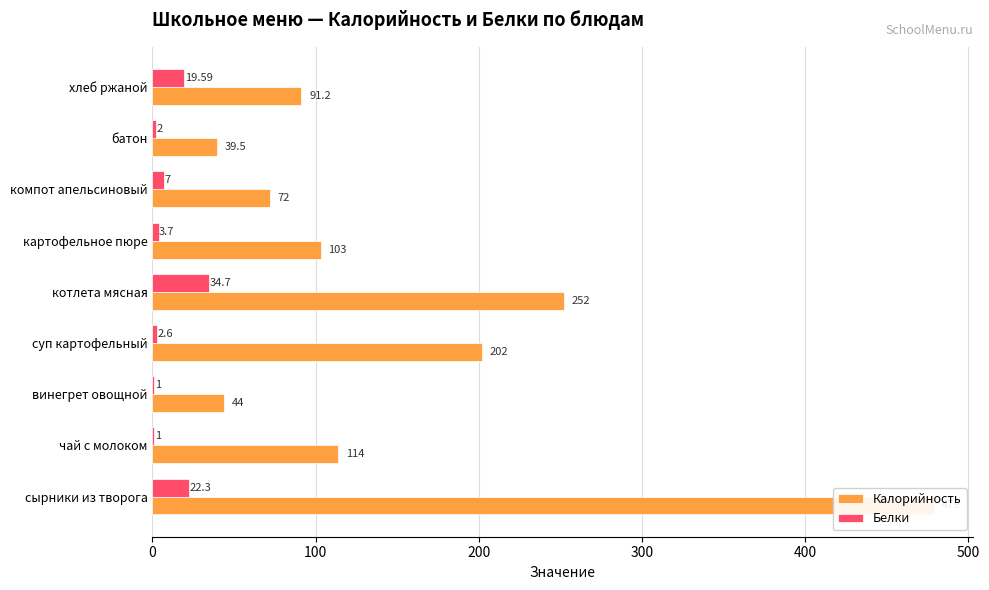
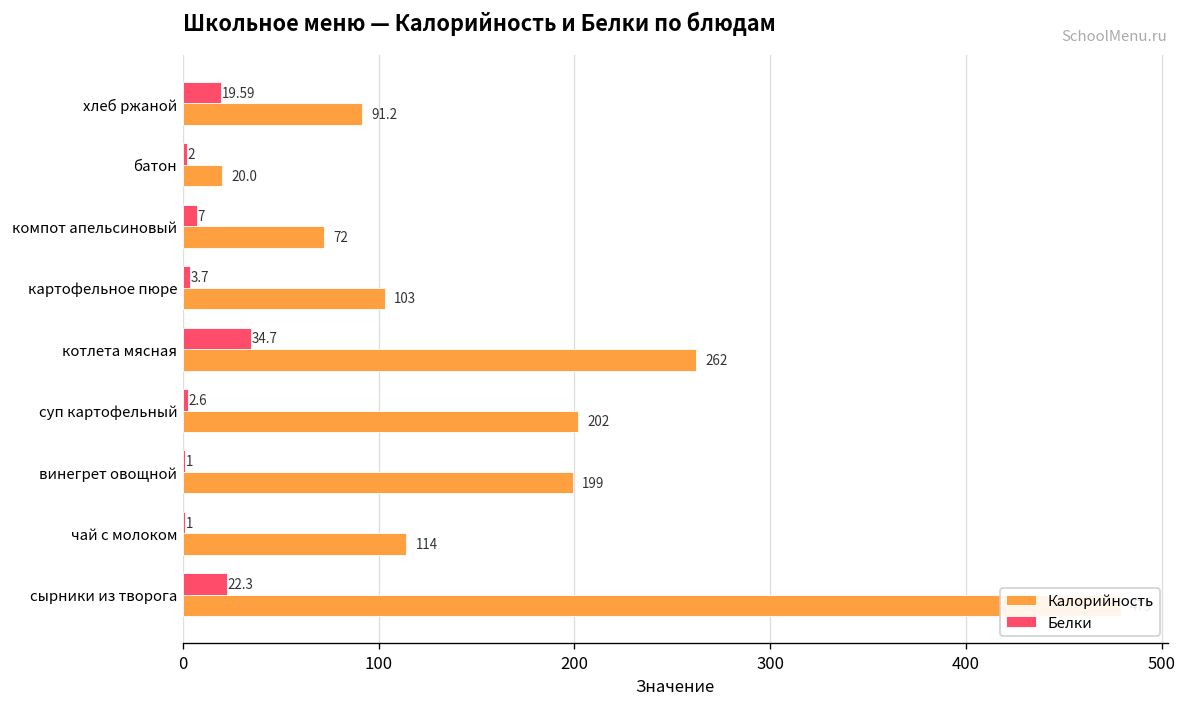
Калорийность, батон: 39.5 -> 20.0
Калорийность, котлета мясная: 252 -> 262
Калорийность, винегрет овощной: 44 -> 199
